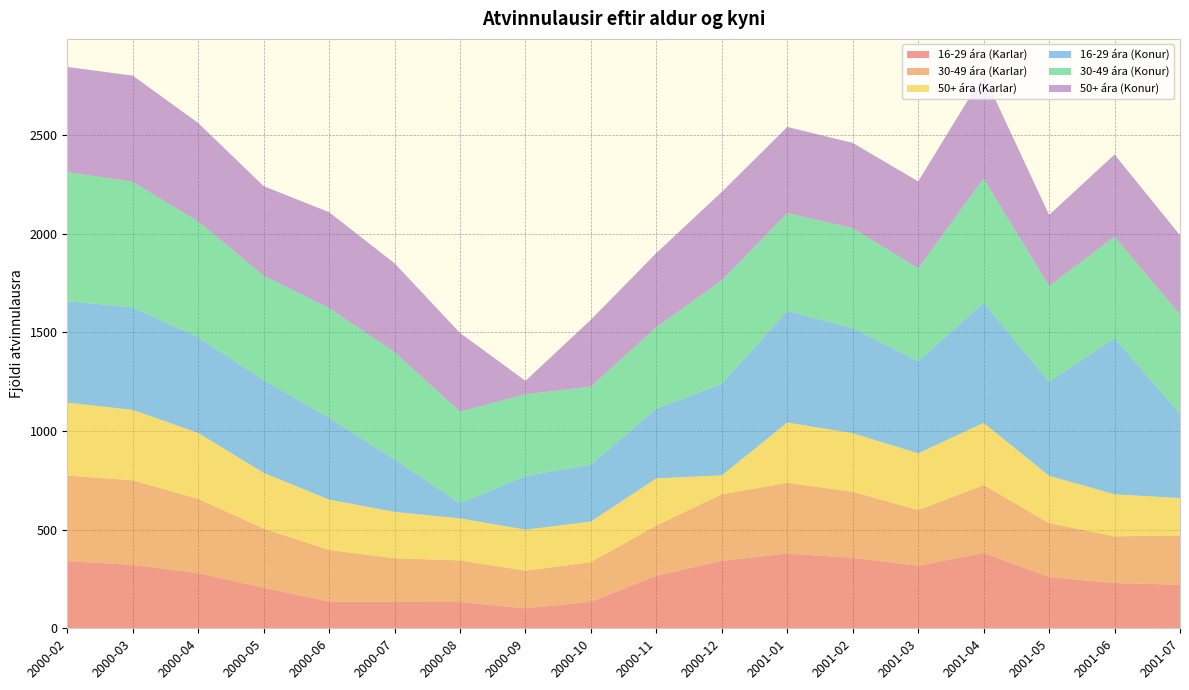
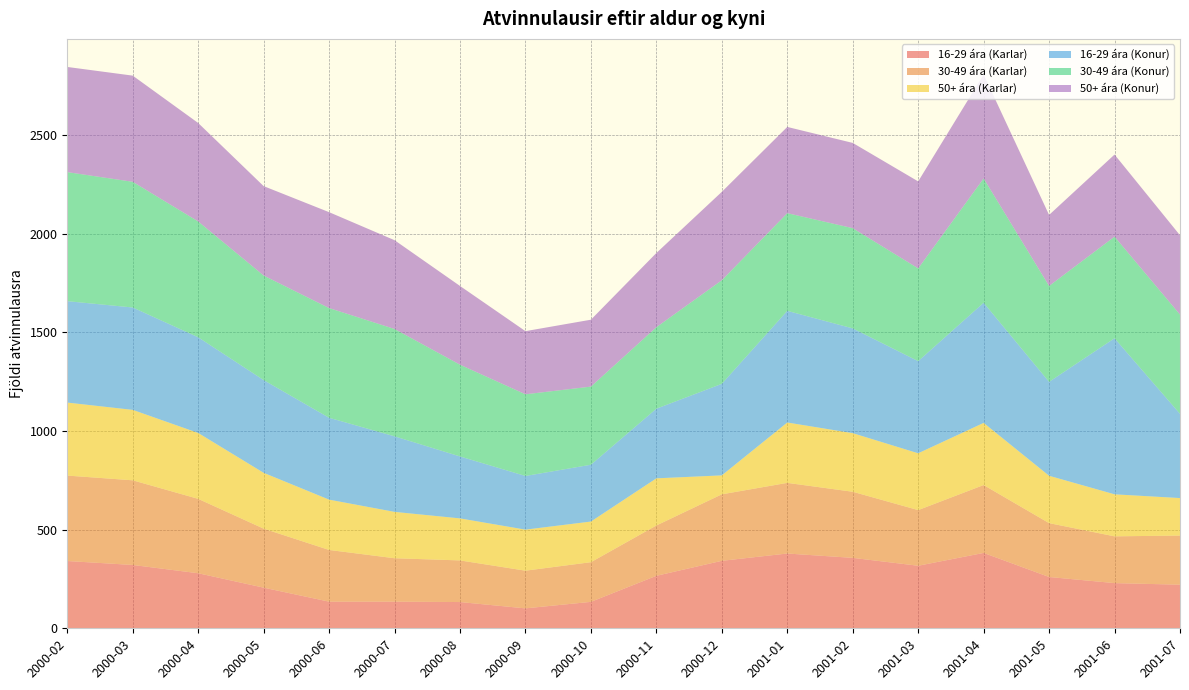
16-29 ára (Konur), 2000-07: 270 -> 380
16-29 ára (Konur), 2000-08: 80 -> 310
50+ ára (Konur), 2000-09: 70 -> 320
